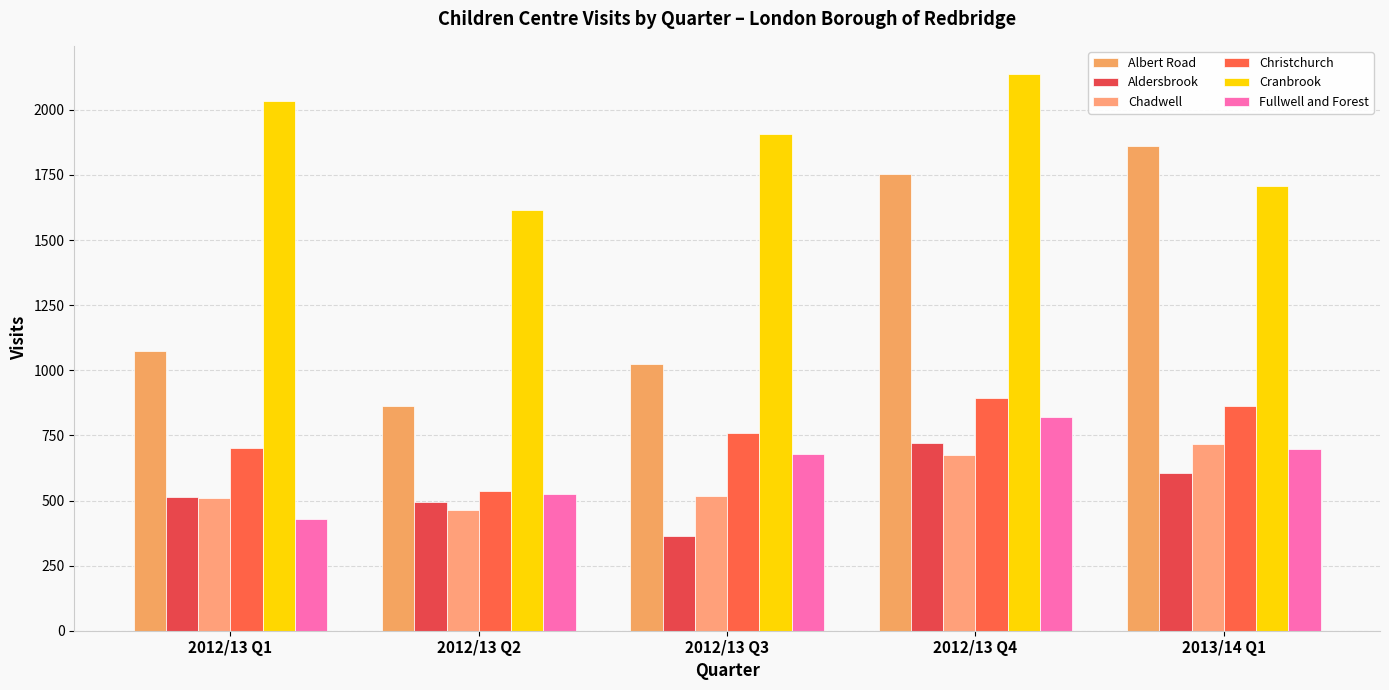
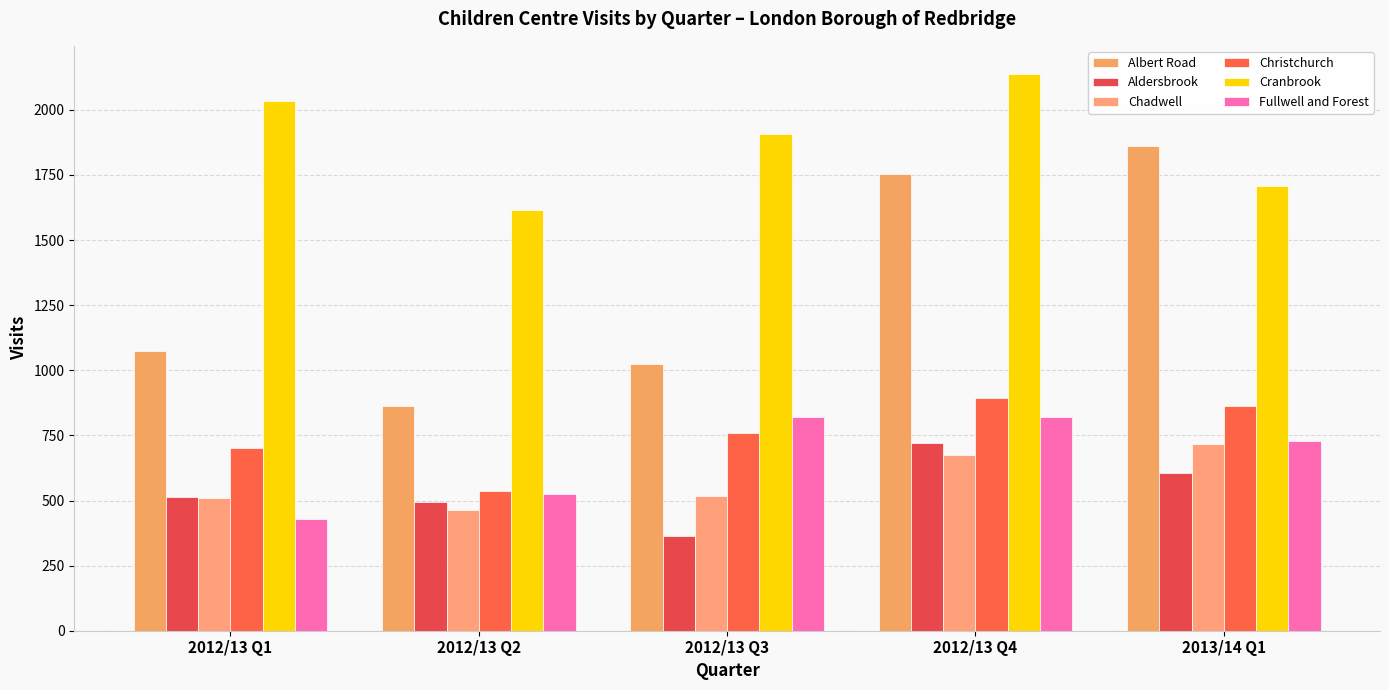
Fullwell and Forest, 2012/13 Q3: 680 -> 820
Fullwell and Forest, 2013/14 Q1: 700 -> 730
